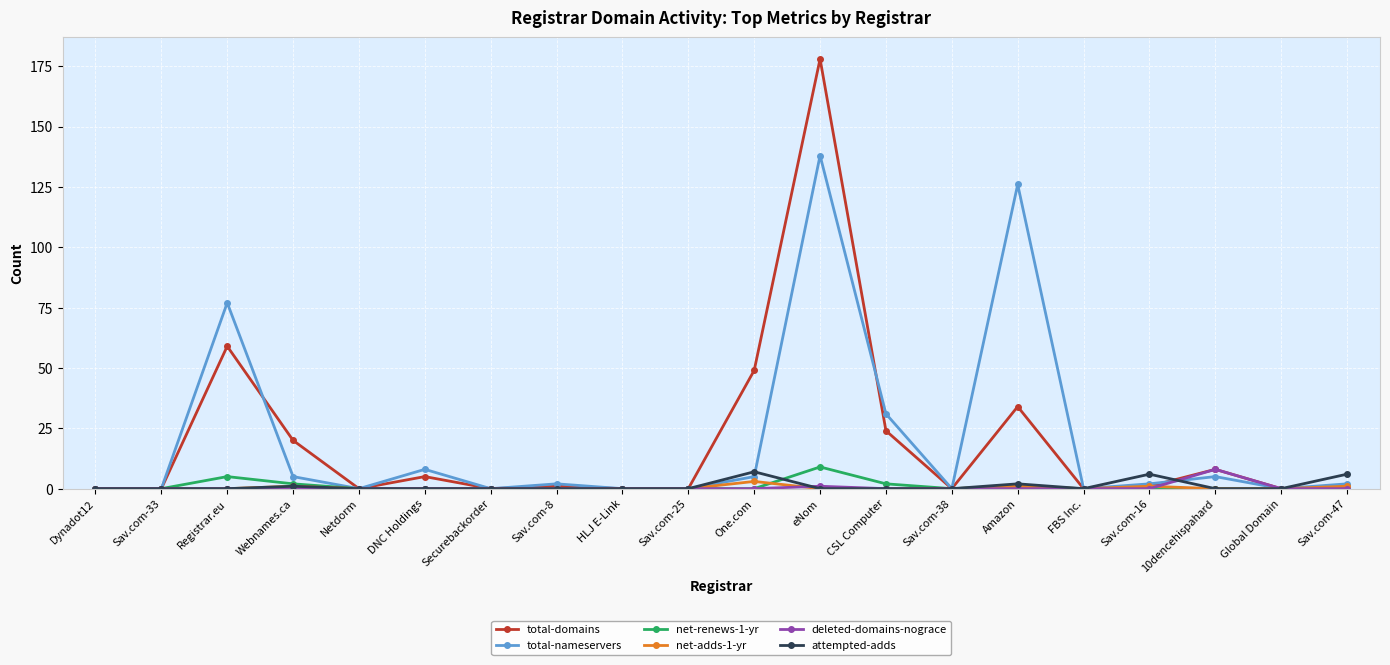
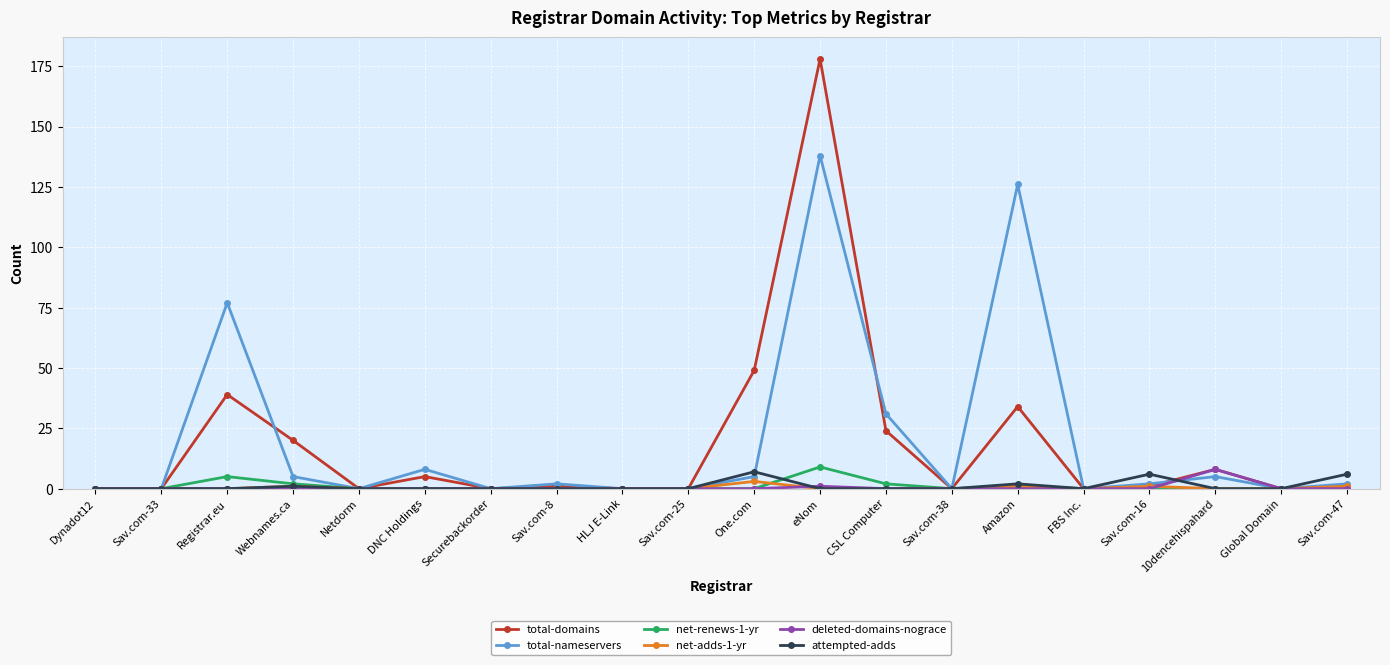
total-domains, Registrar.eu: 59 -> 39
